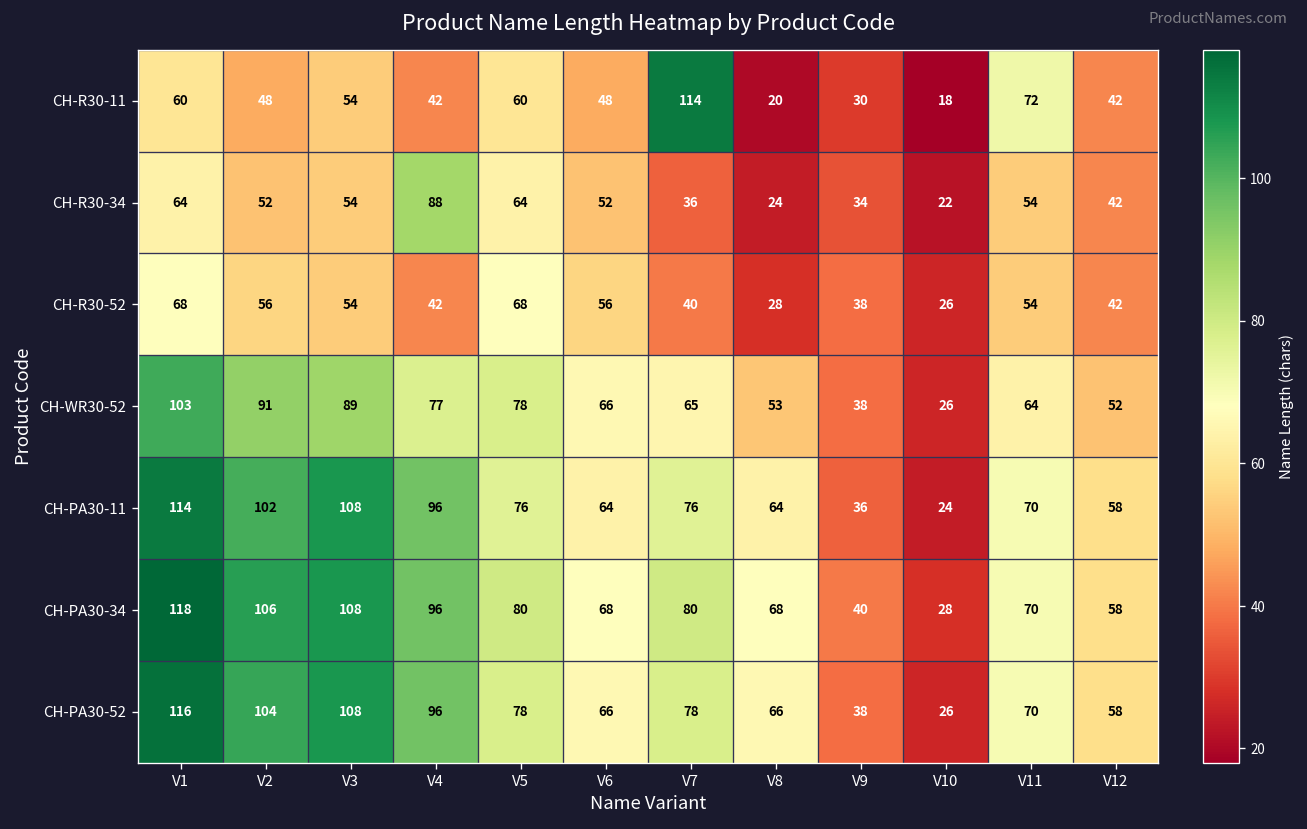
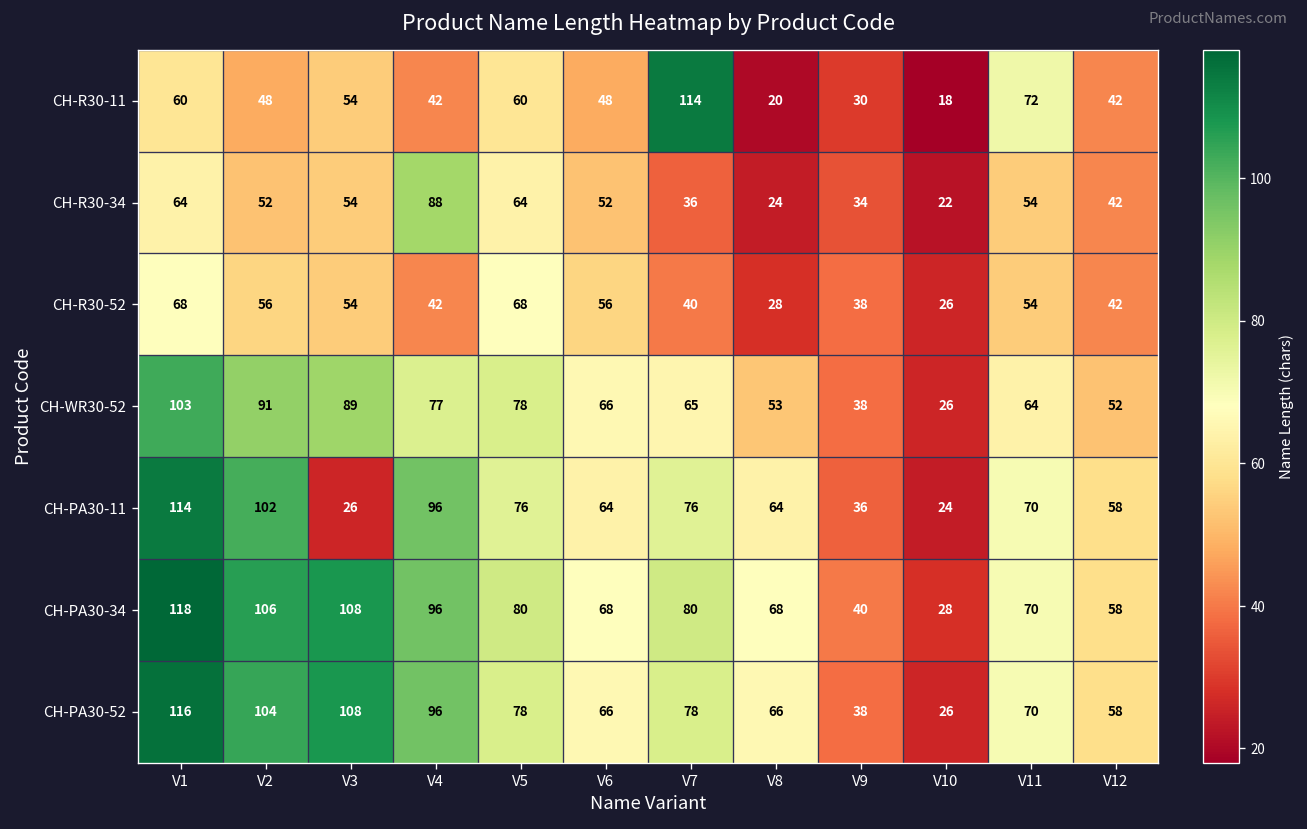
CH-PA30-11, V3: 108 -> 26
